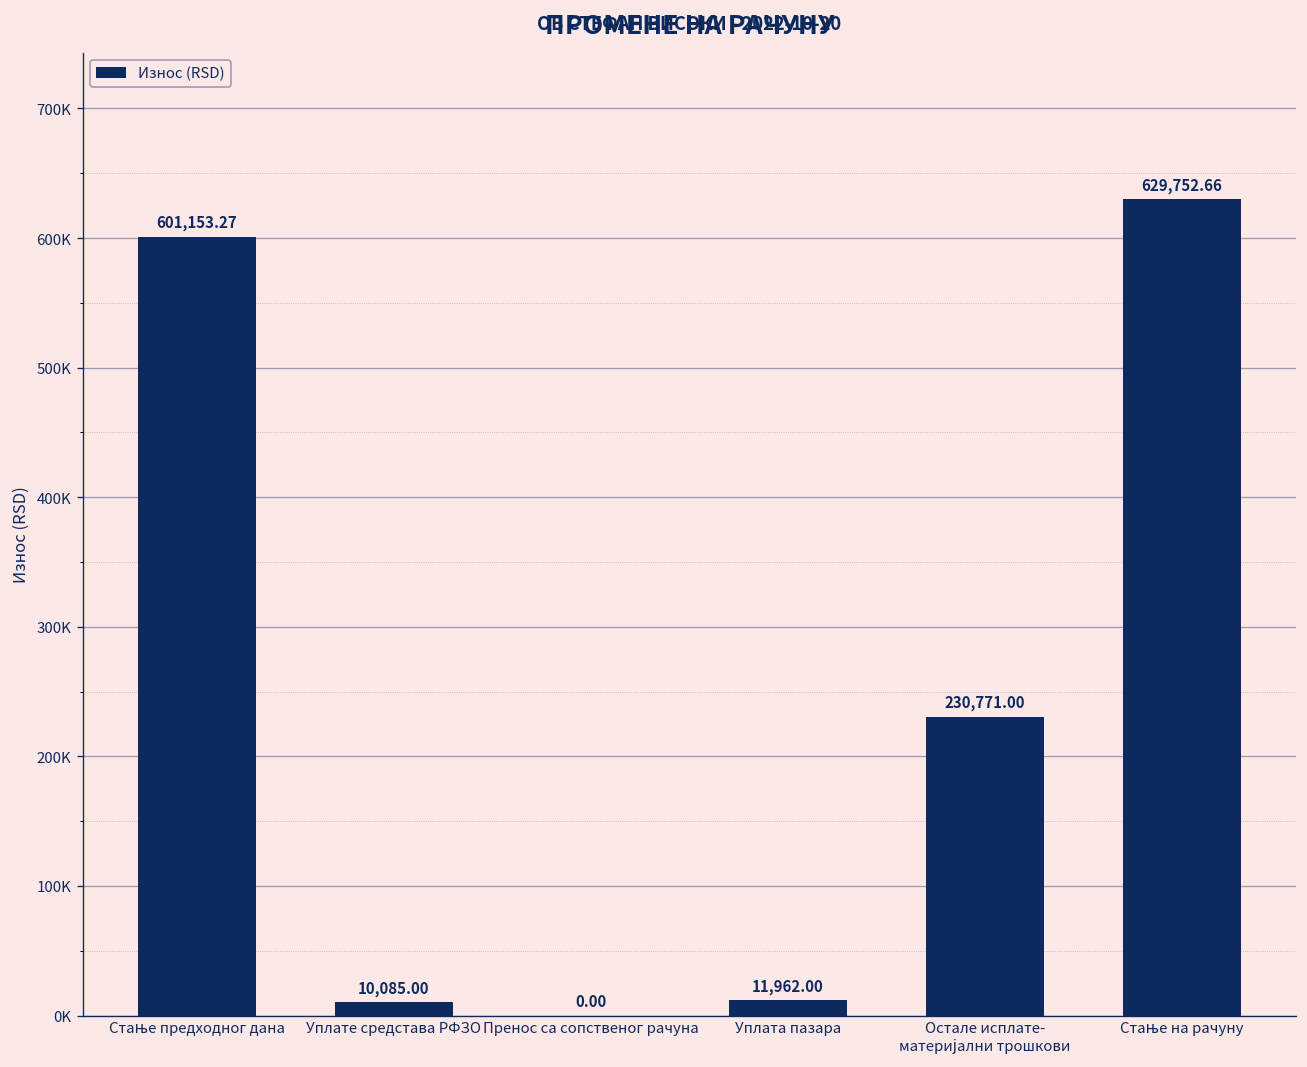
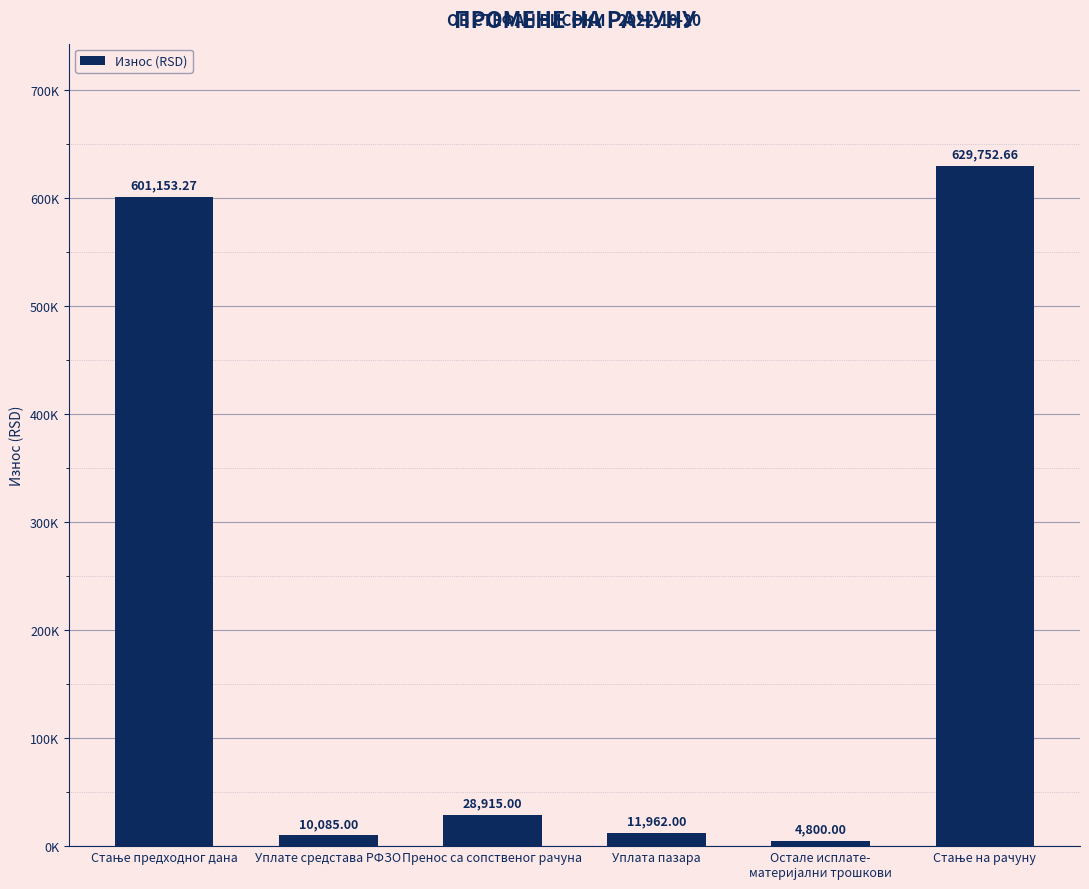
Пренос са сопственог рачуна: 0.00 -> 28,915.00
Остале исплате- материјални трошкови: 230,771.00 -> 4,800.00
